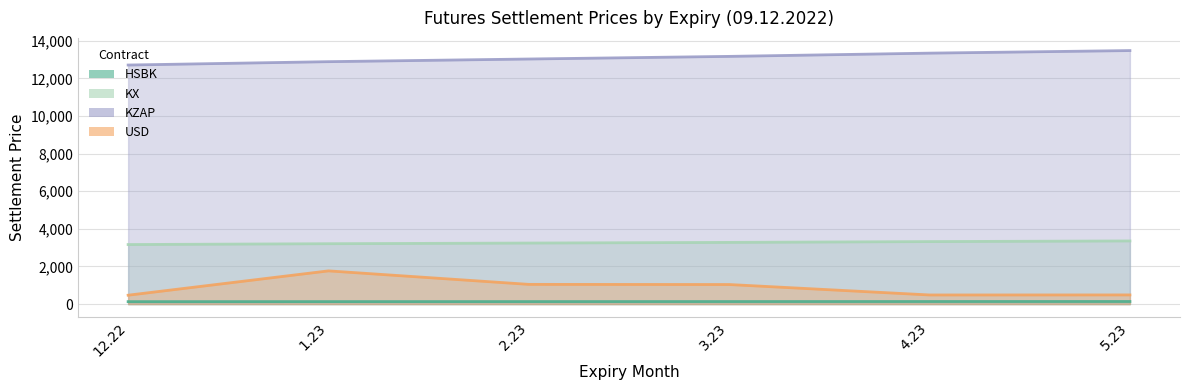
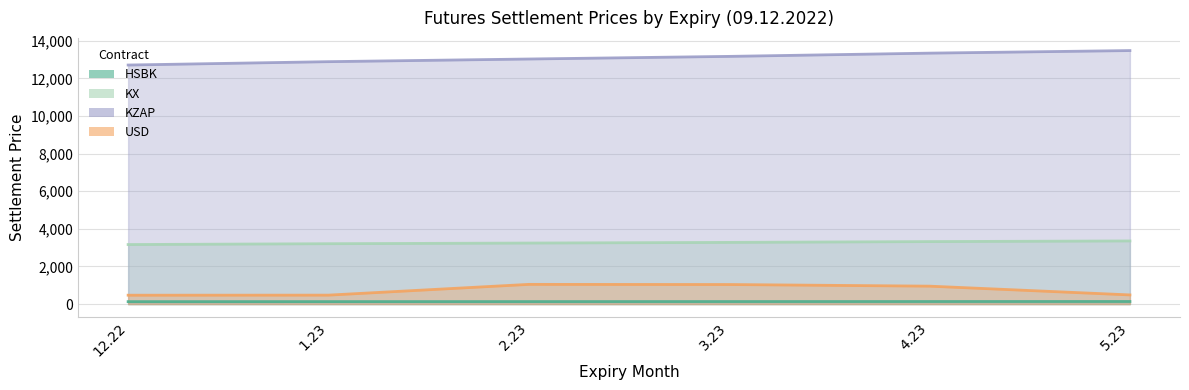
USD, 1.23: 1,800 -> 500
USD, 4.23: 500 -> 1,000
